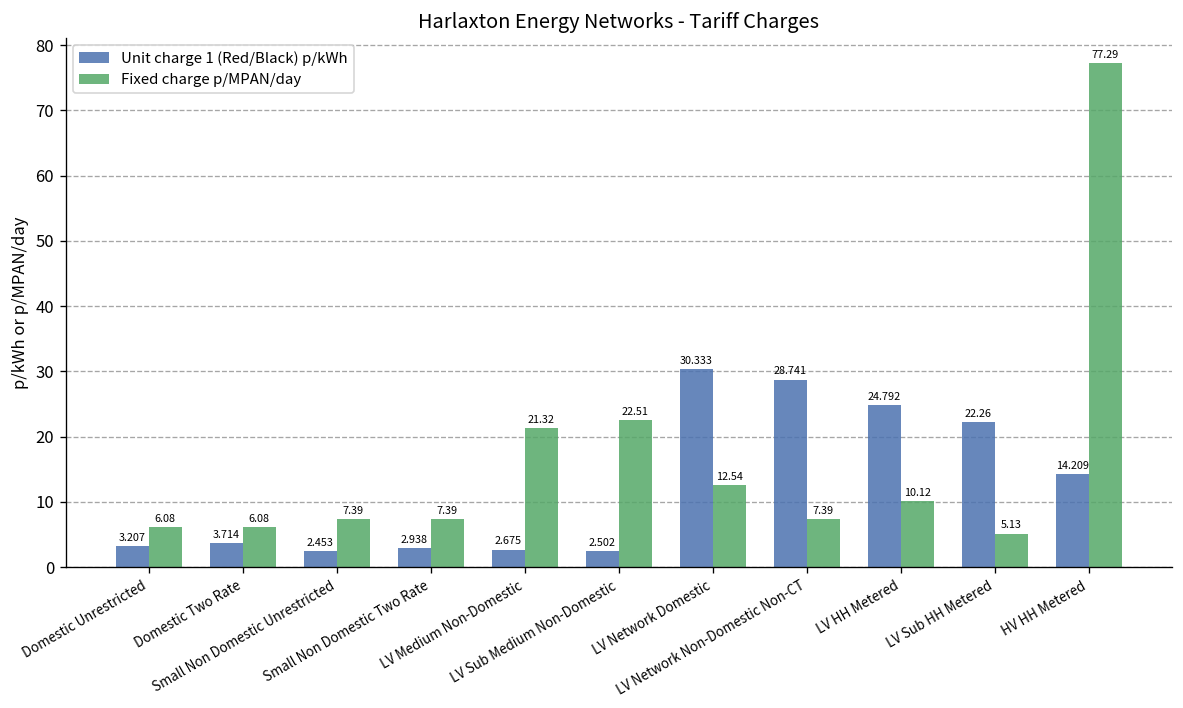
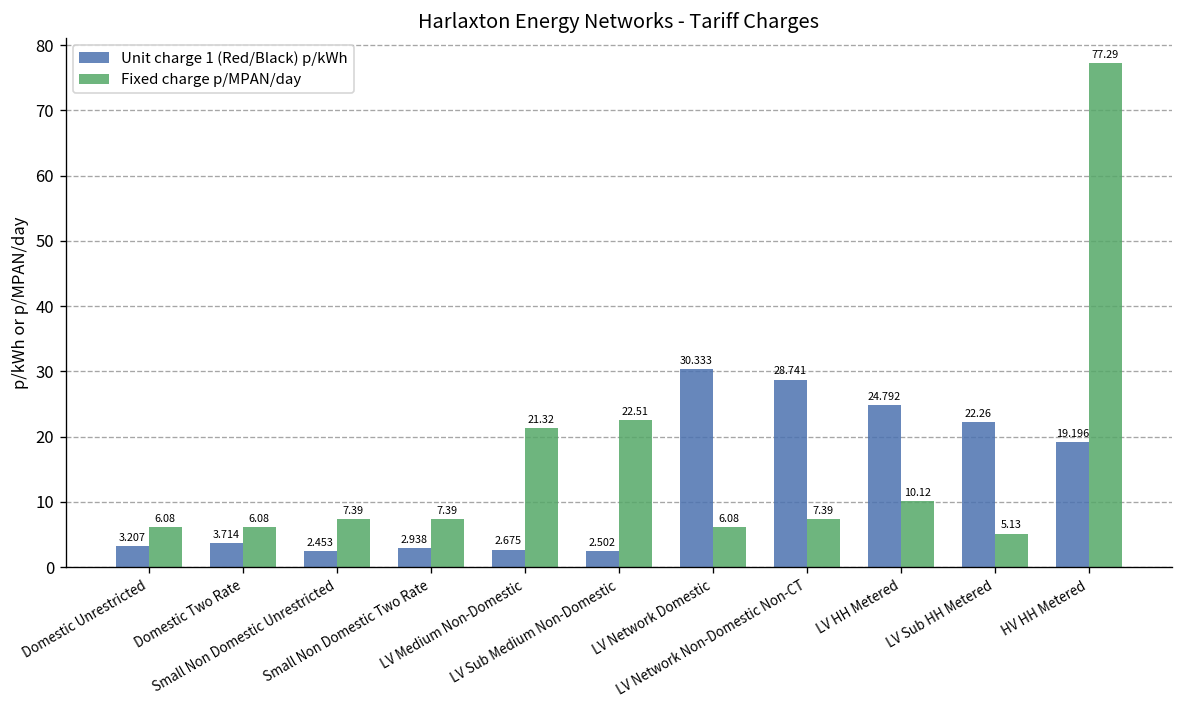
Fixed charge p/MPAN/day, LV Network Domestic: 12.54 -> 6.08
Unit charge 1 (Red/Black) p/kWh, HV HH Metered: 14.209 -> 19.196
